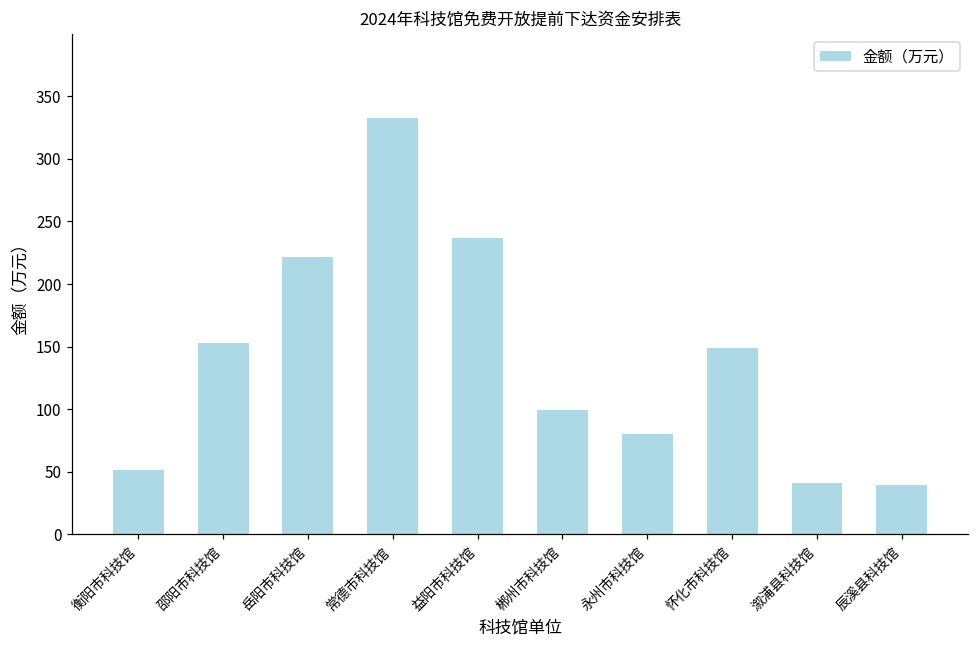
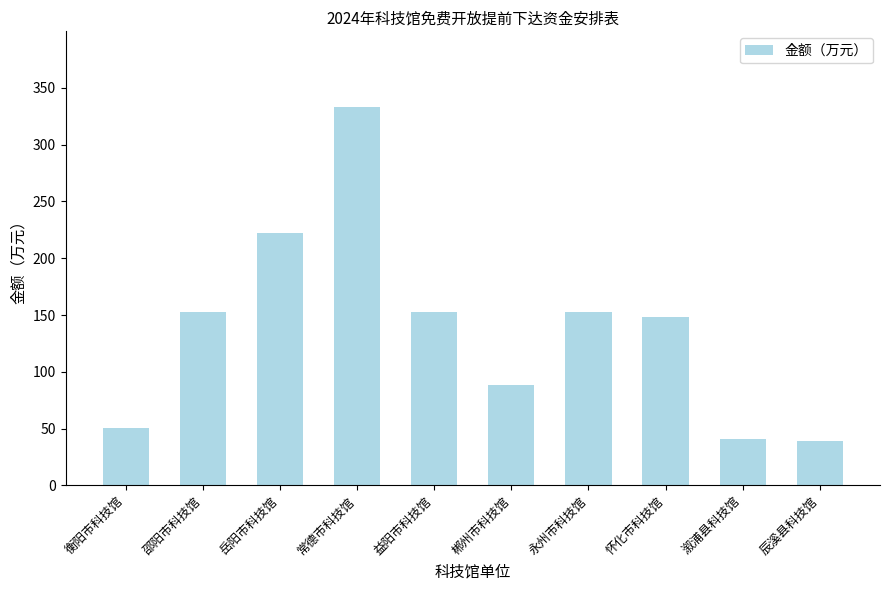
益阳市科技馆: 237 -> 153
郴州市科技馆: 99 -> 88
永州市科技馆: 80 -> 153
